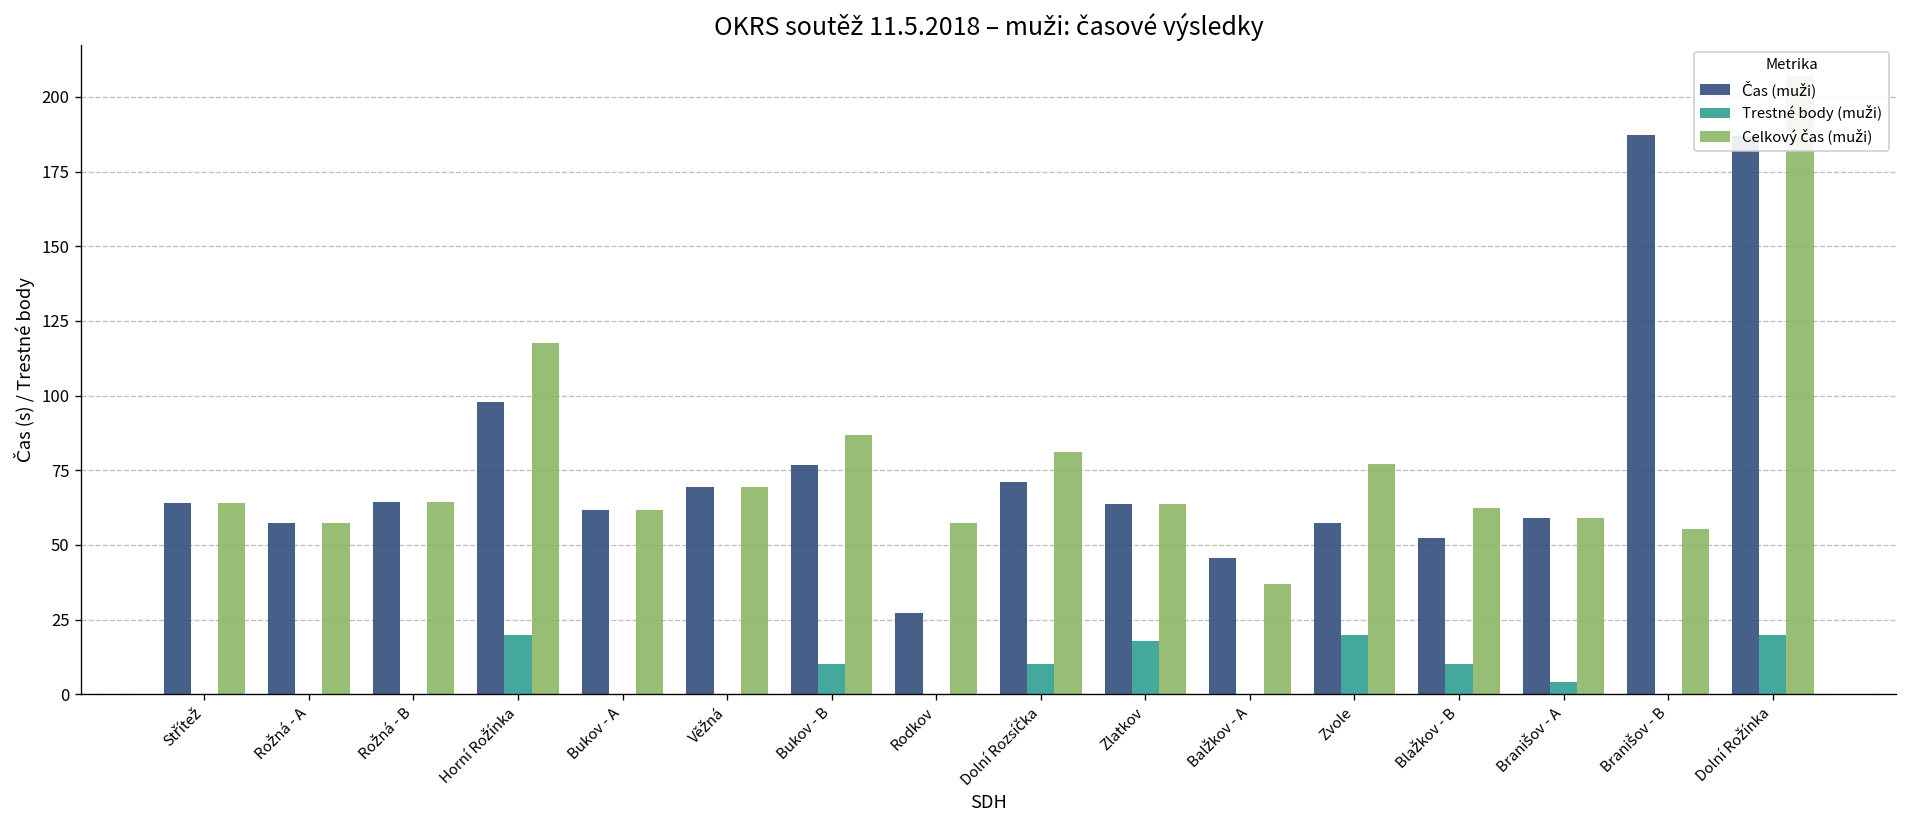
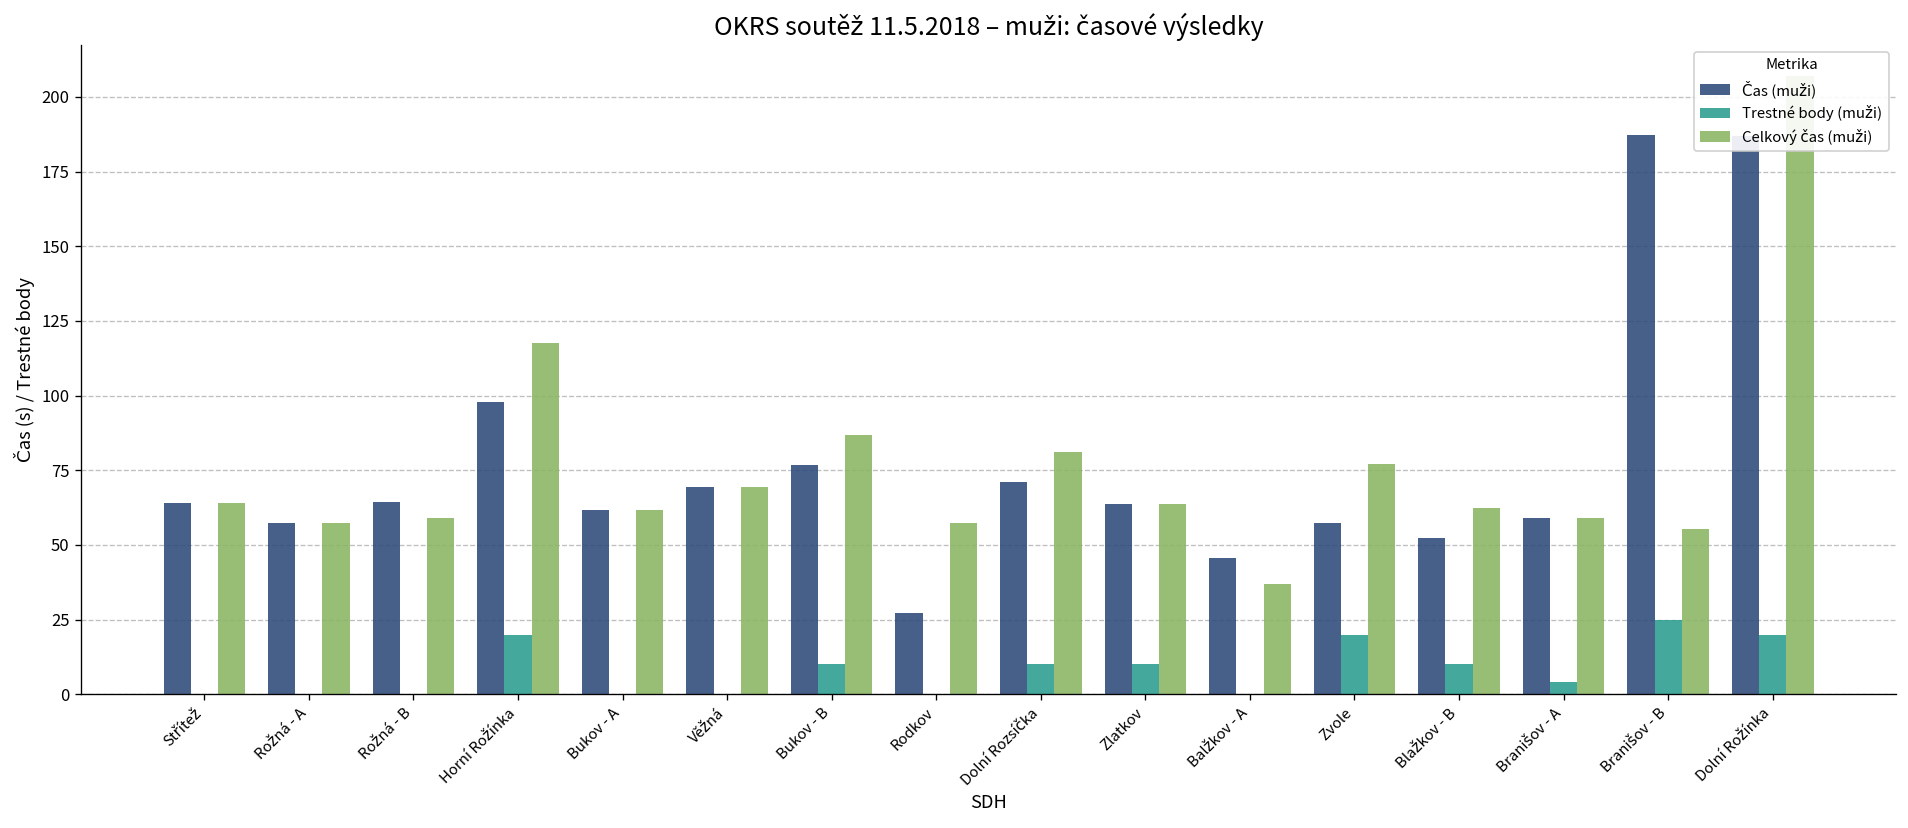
Celkový čas (muži), Rožná - B: 64 -> 59
Trestné body (muži), Zlatkov: 18 -> 10
Trestné body (muži), Branišov - B: 0 -> 25
